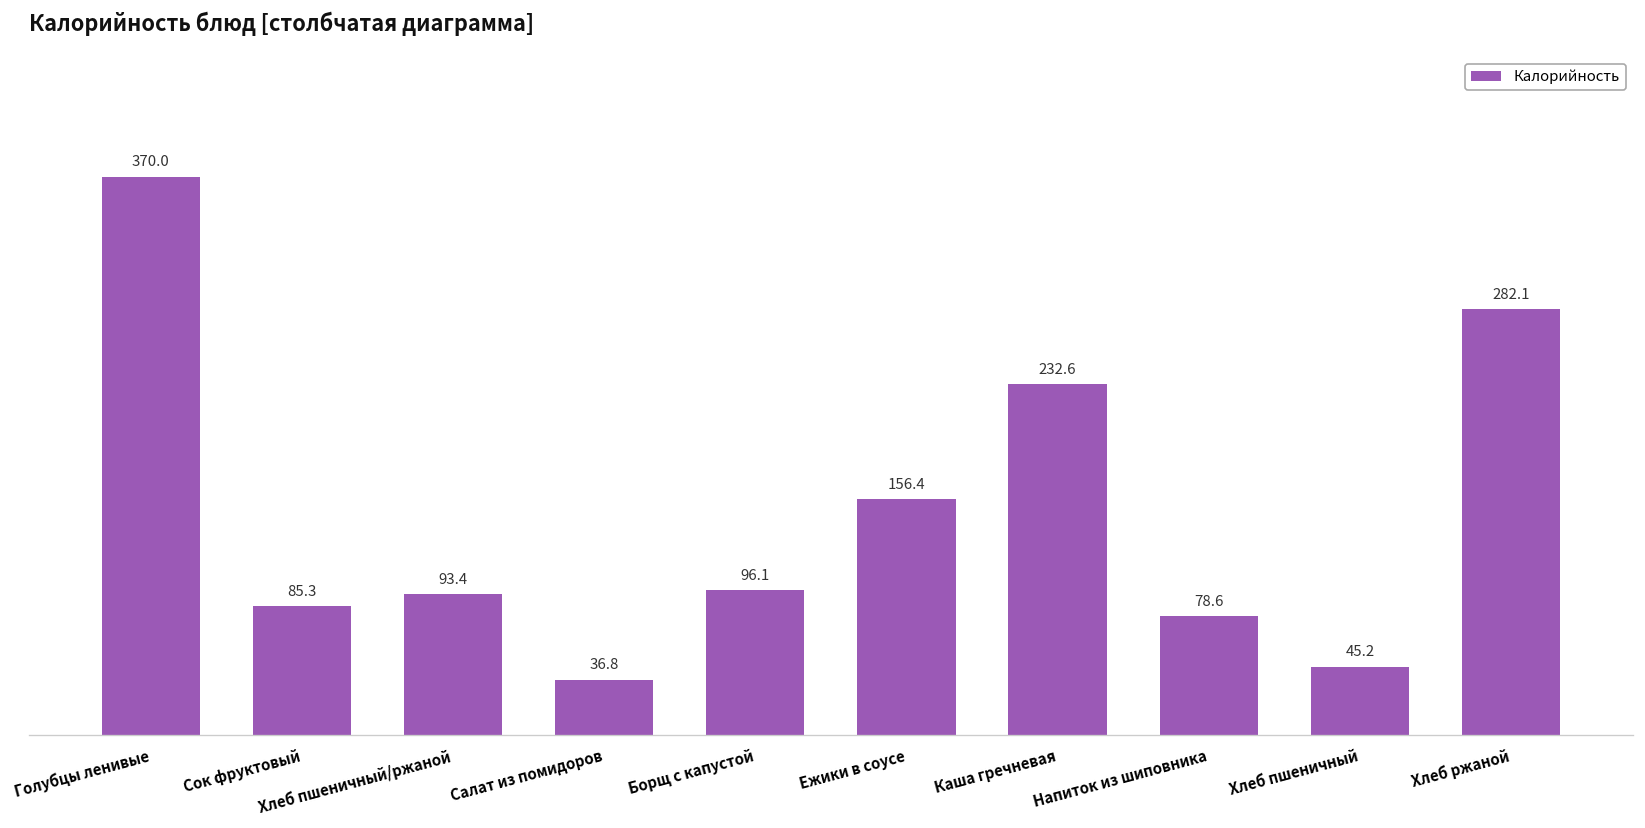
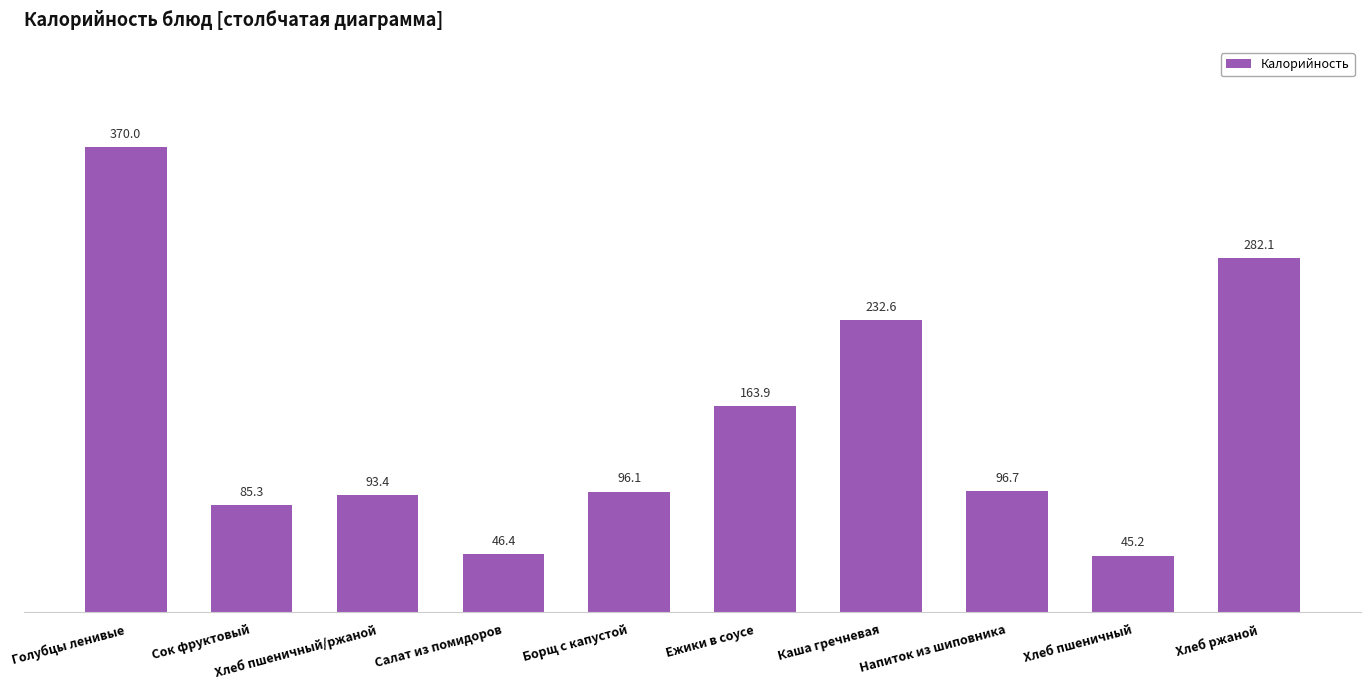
Салат из помидоров: 36.8 -> 46.4
Ежики в соусе: 156.4 -> 163.9
Напиток из шиповника: 78.6 -> 96.7
